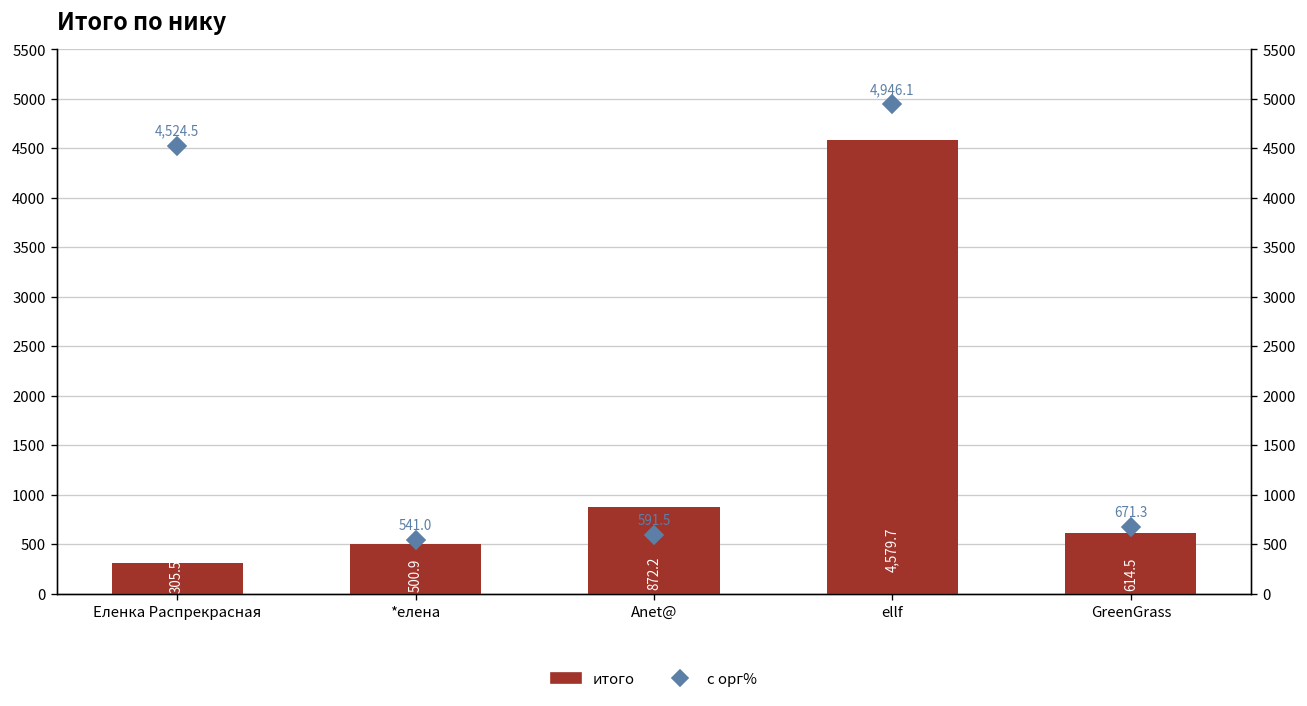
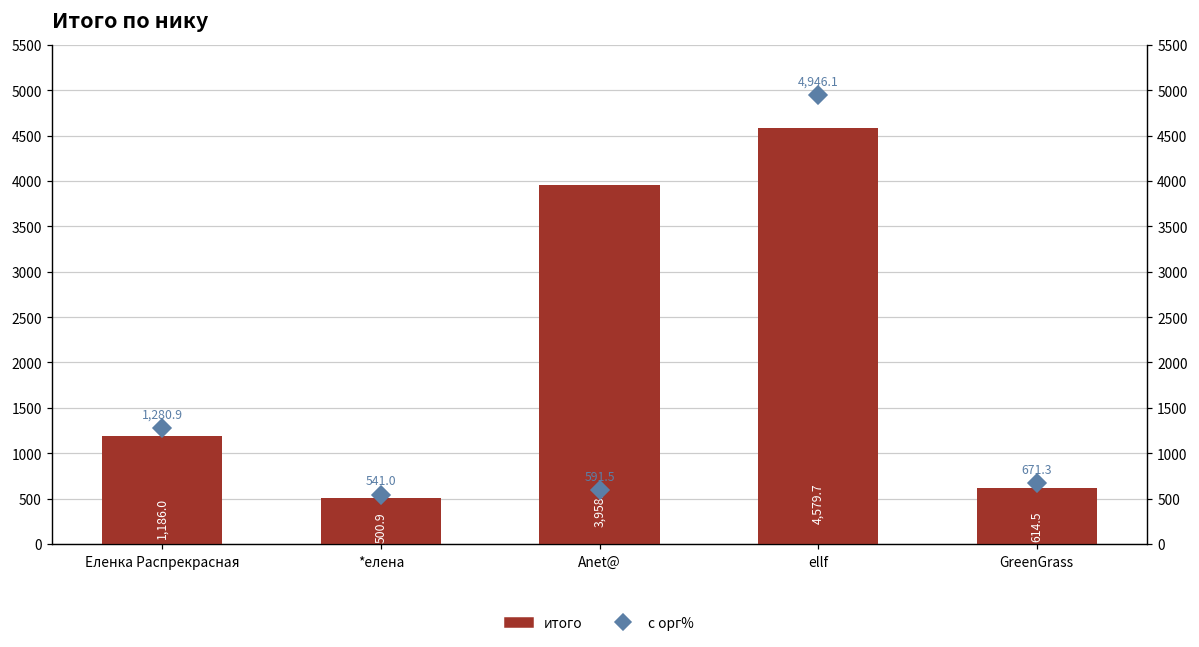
итого, Еленка Распрекрасная: 305.5 -> 1,186.0
итого, Anet@: 872.2 -> 3,958.5
с орг%, Еленка Распрекрасная: 4,524.5 -> 1,280.9
